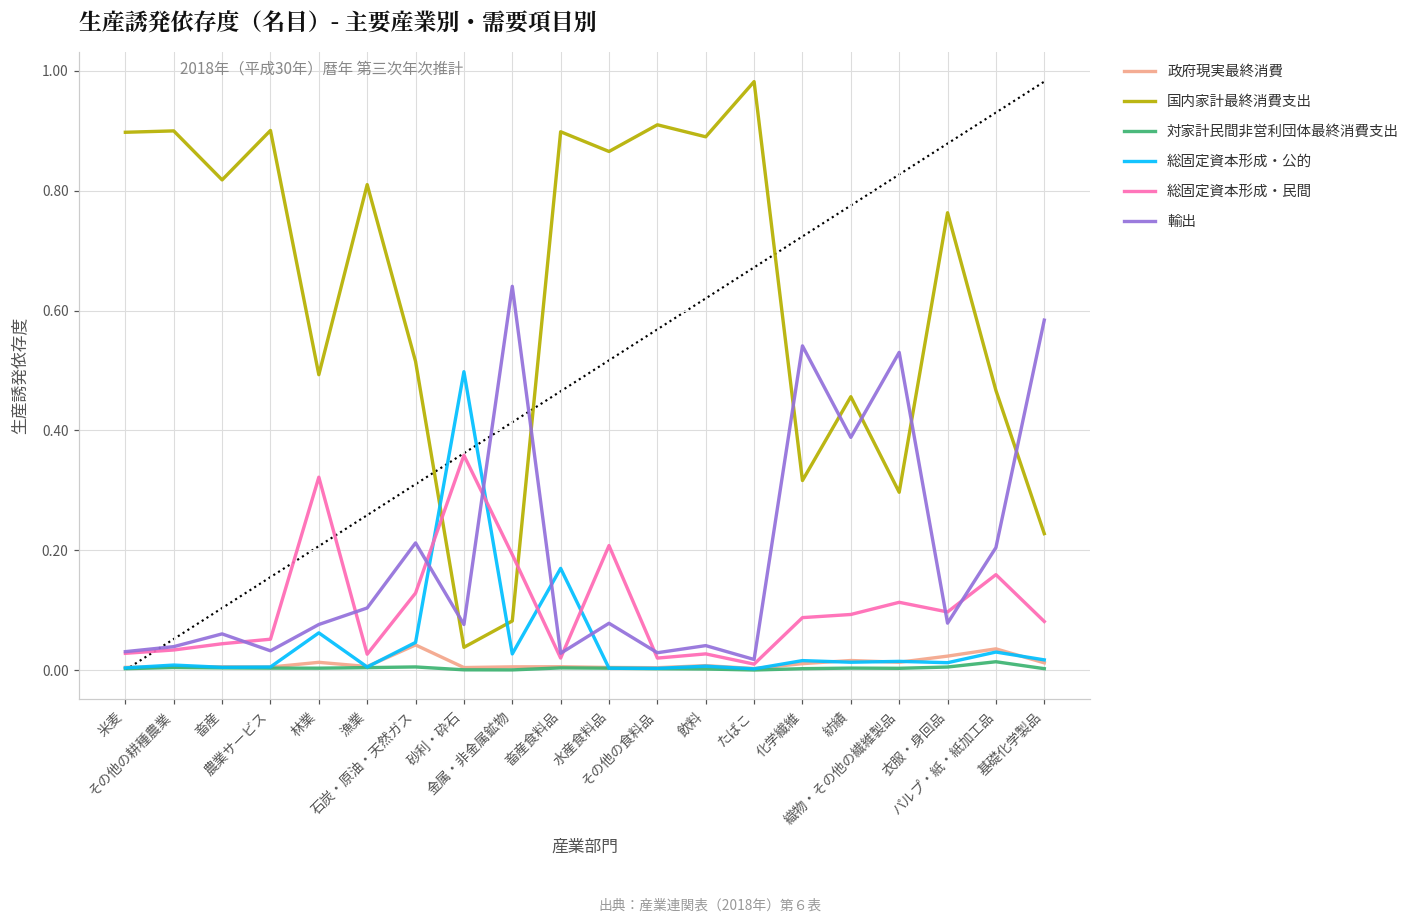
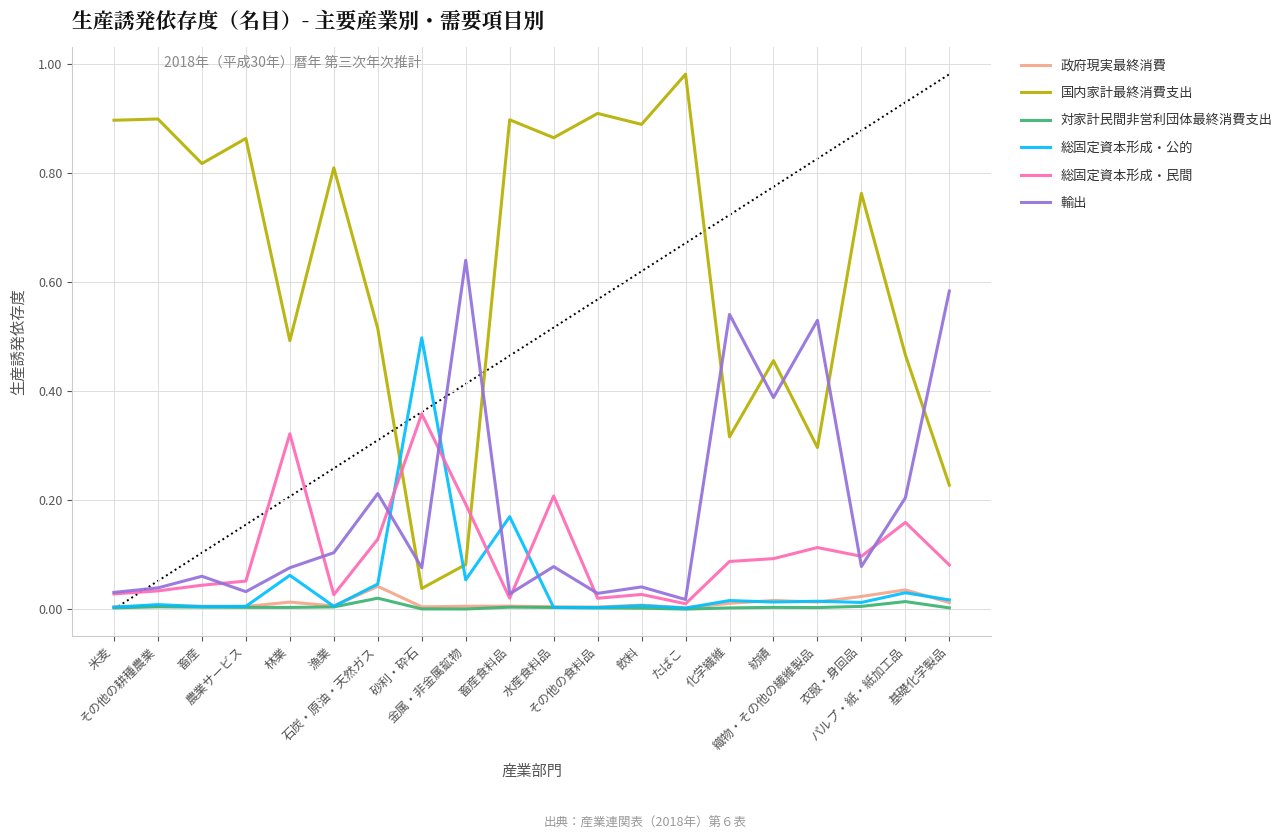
国内家計最終消費支出, 農業サービス: 0.90 -> 0.86
対家計民間非営利団体最終消費支出, 石炭・原油・天然ガス: 0.01 -> 0.02
総固定資本形成・公的, 金属・非金属鉱物: 0.03 -> 0.05
